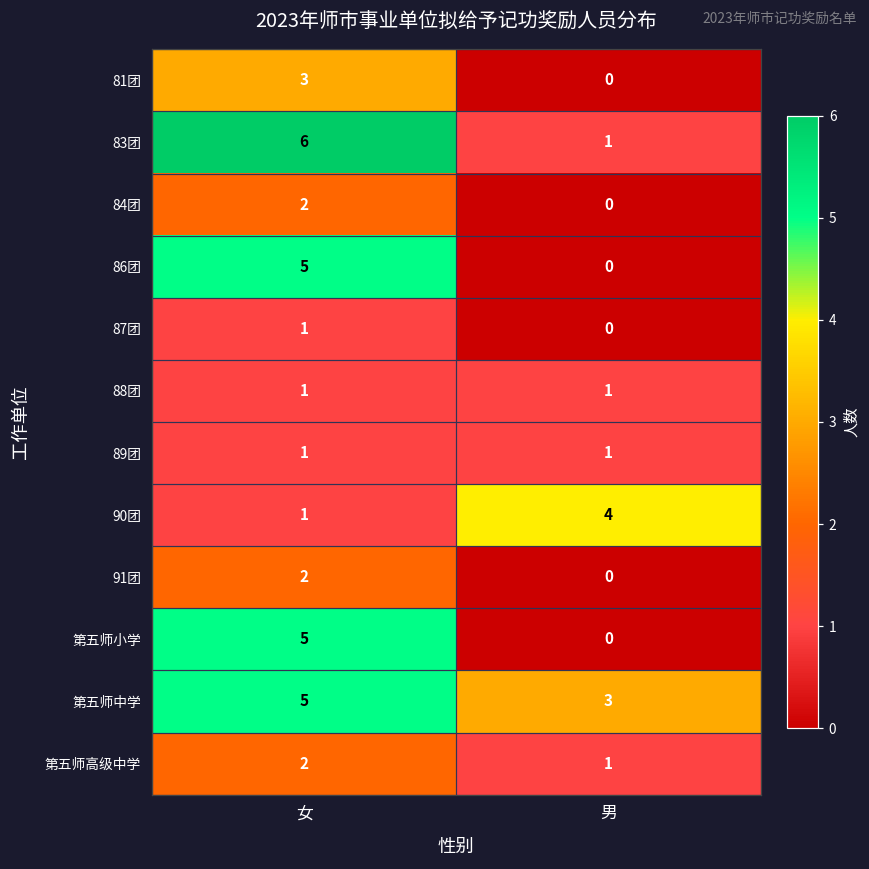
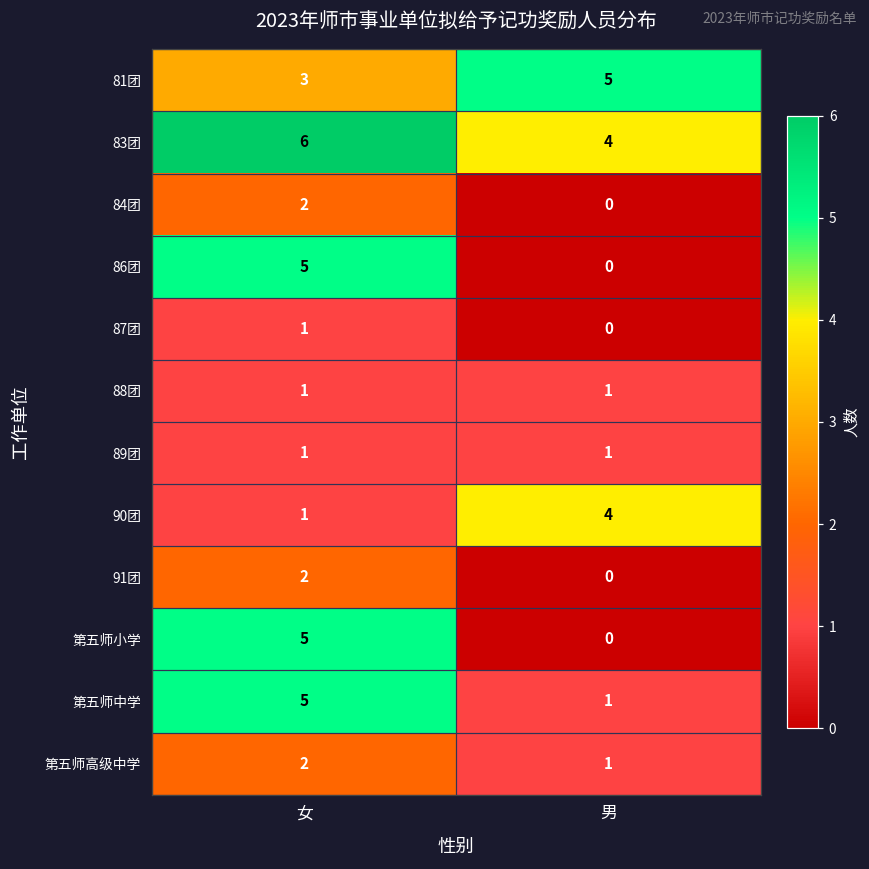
81团, 男: 0 -> 5
83团, 男: 1 -> 4
第五师中学, 男: 3 -> 1
